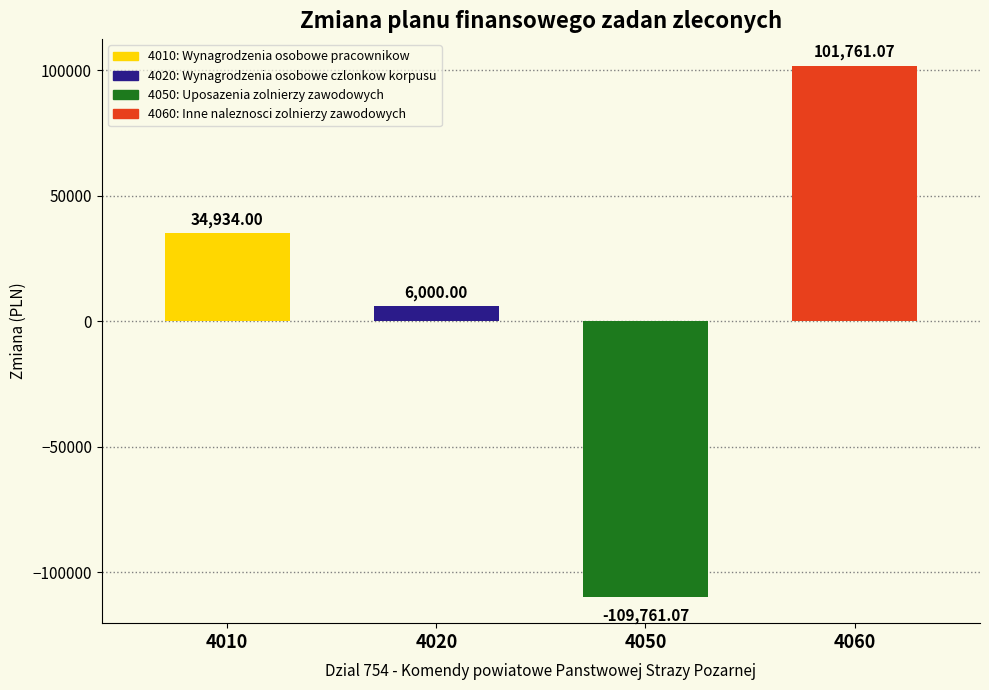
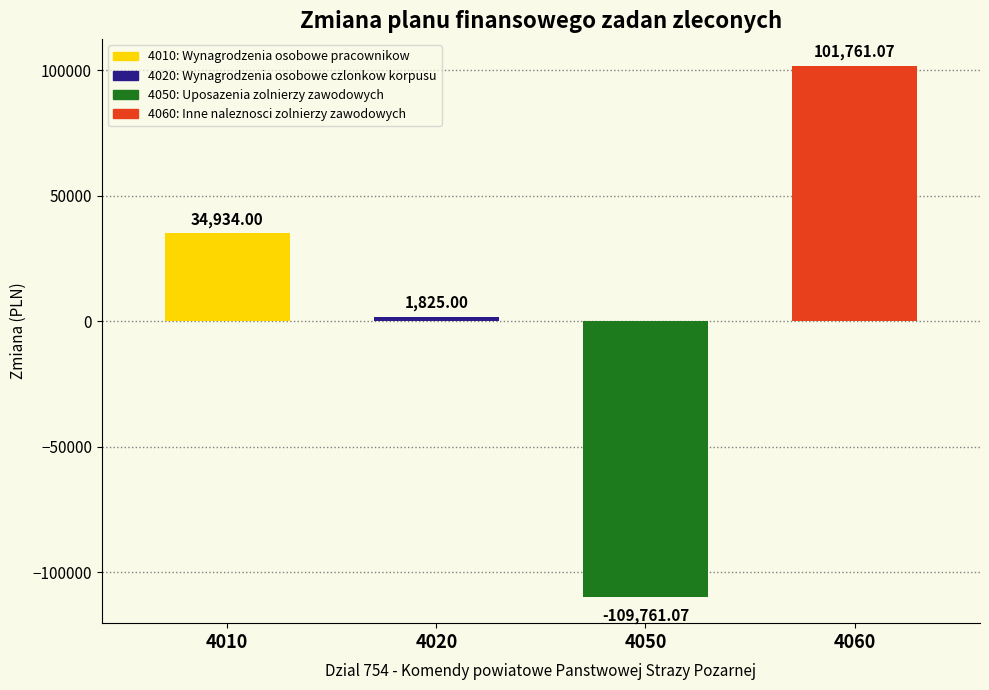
4020: 6,000.00 -> 1,825.00
